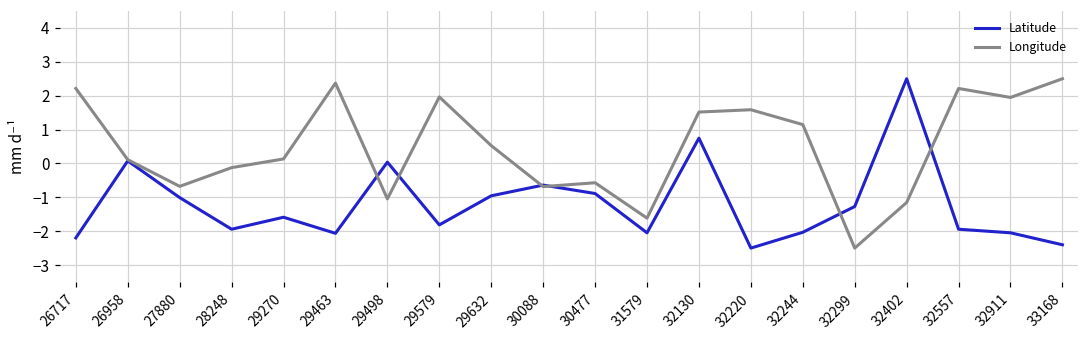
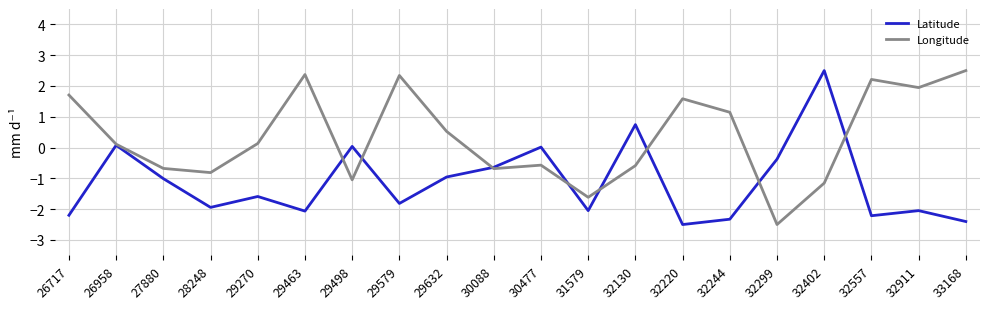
Longitude, 26717: 2.2 -> 1.7
Longitude, 28248: -0.1 -> -0.8
Longitude, 29579: 2.0 -> 2.3
Latitude, 30477: -0.9 -> 0.0
Longitude, 32130: 1.5 -> -0.6
Latitude, 32244: -2.0 -> -2.3
Latitude, 32299: -1.3 -> -0.4
Latitude, 32557: -1.9 -> -2.2
